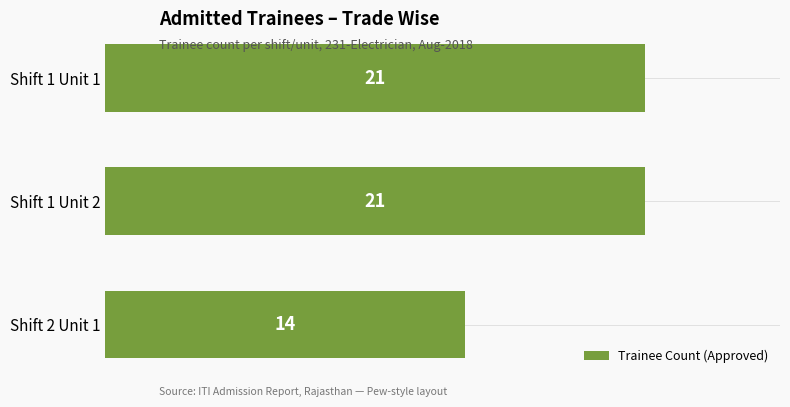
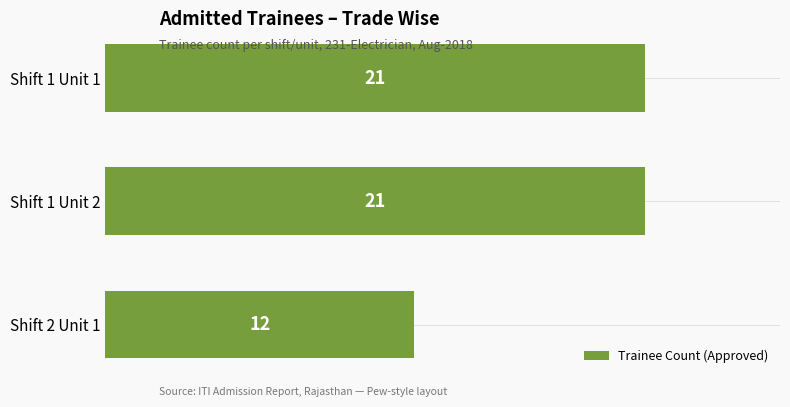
Shift 2 Unit 1: 14 -> 12
